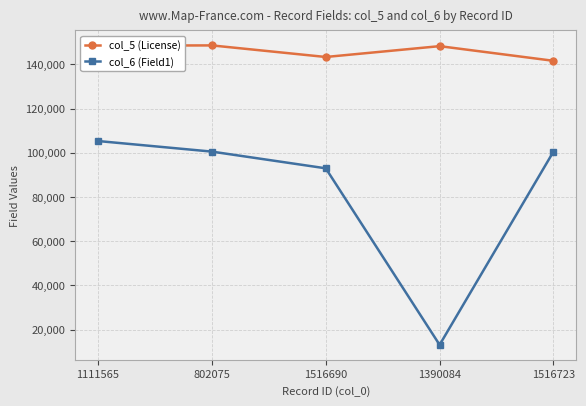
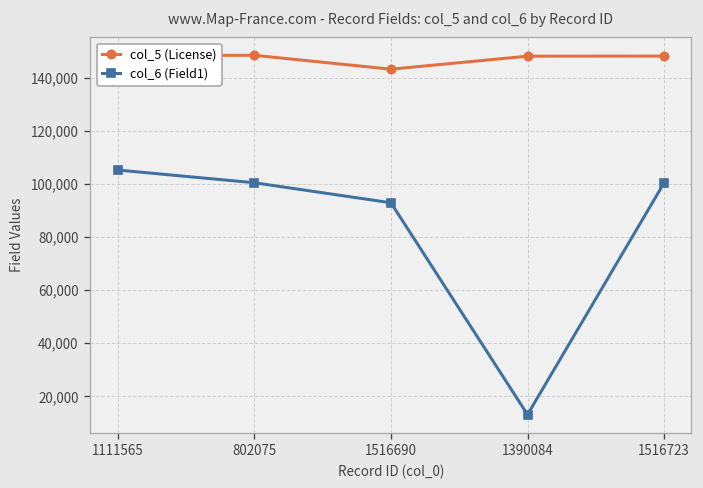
col_5 (License), 1516723: 142,000 -> 148,000
